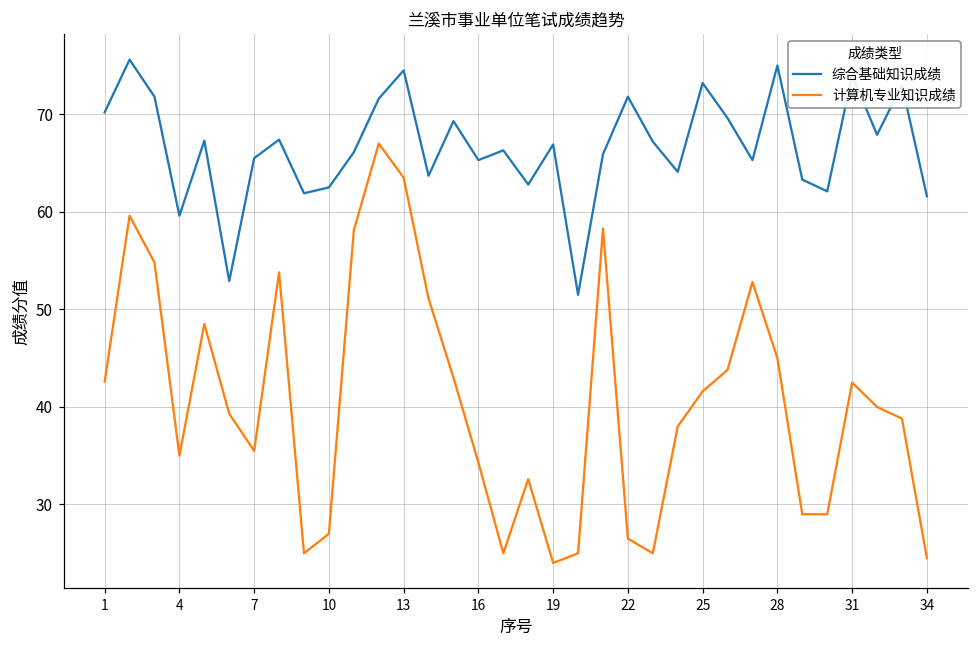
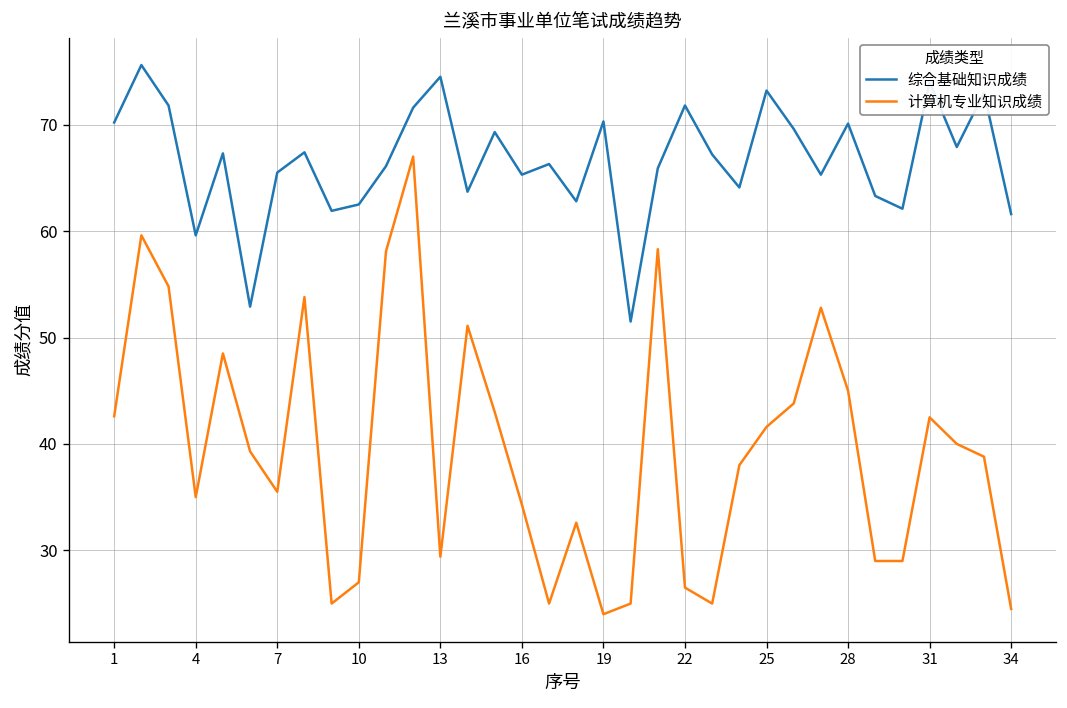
计算机专业知识成绩, 13: 64 -> 29
综合基础知识成绩, 19: 67 -> 70
综合基础知识成绩, 28: 75 -> 70
